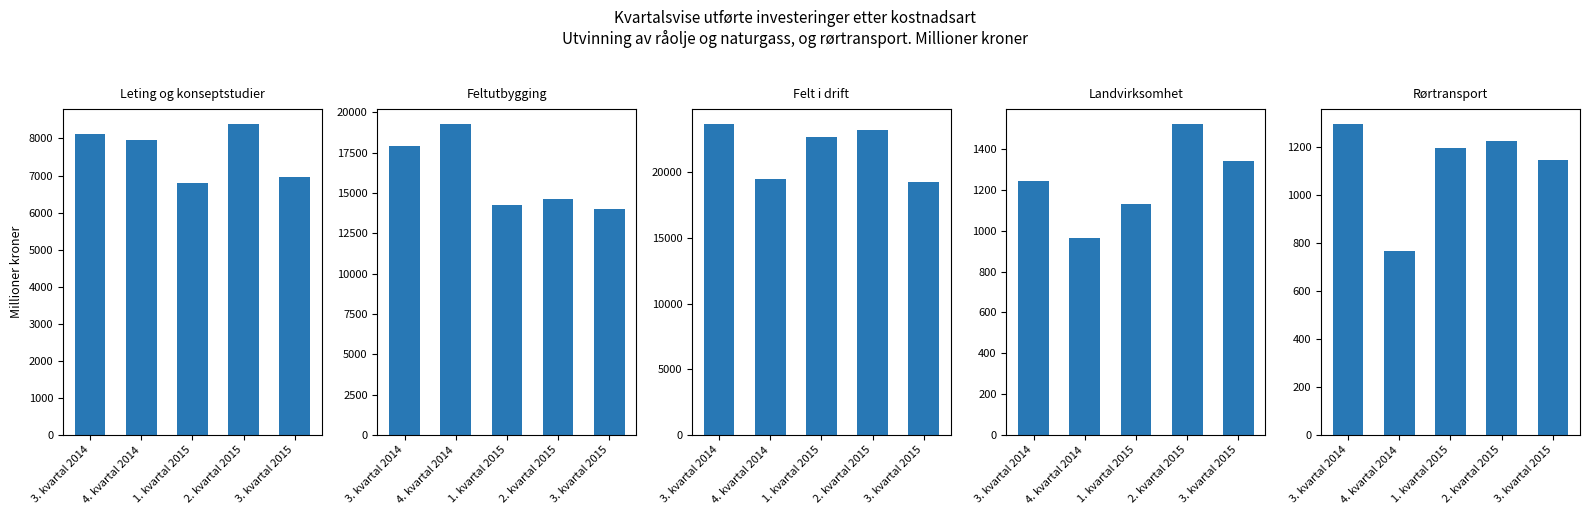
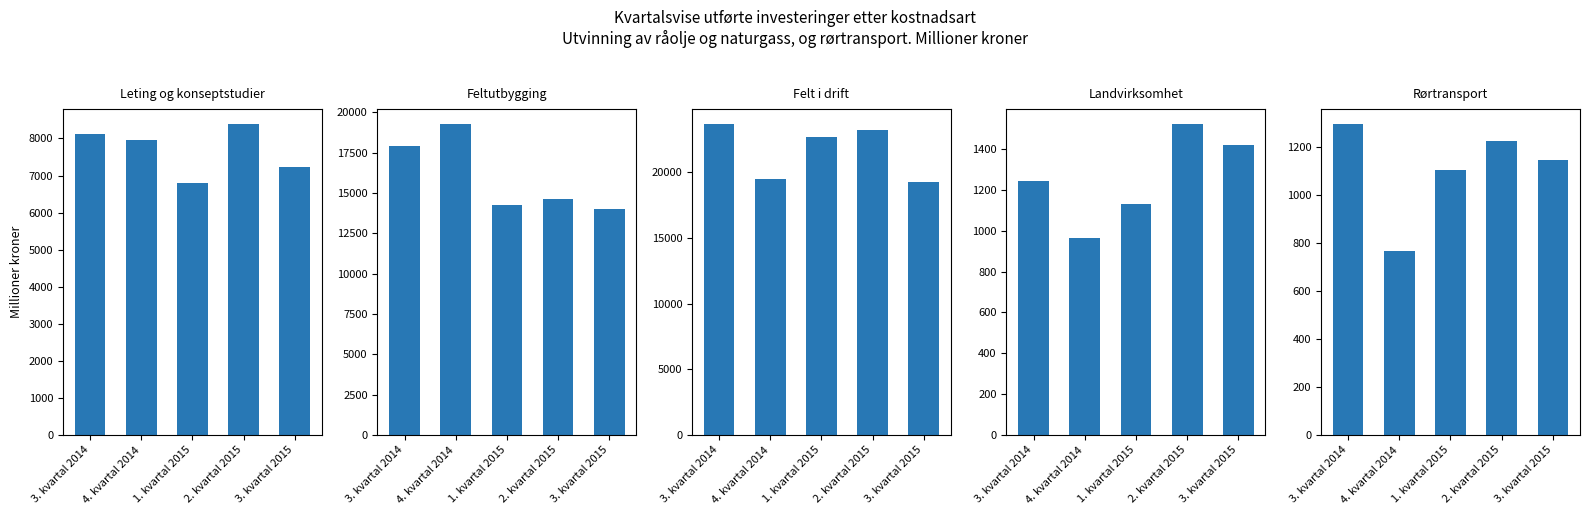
Leting og konseptstudier, 3. kvartal 2015: 7000 -> 7200
Landvirksomhet, 3. kvartal 2015: 1340 -> 1420
Rørtransport, 1. kvartal 2015: 1200 -> 1110
